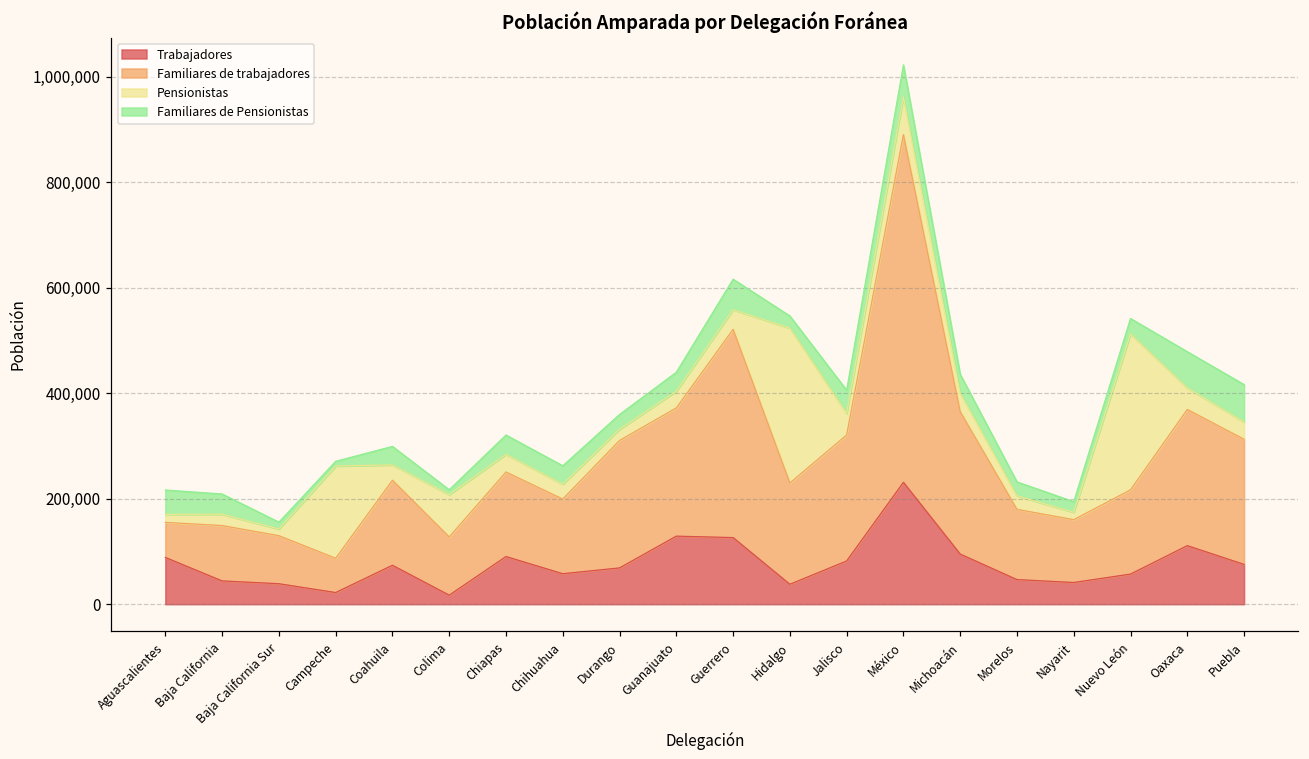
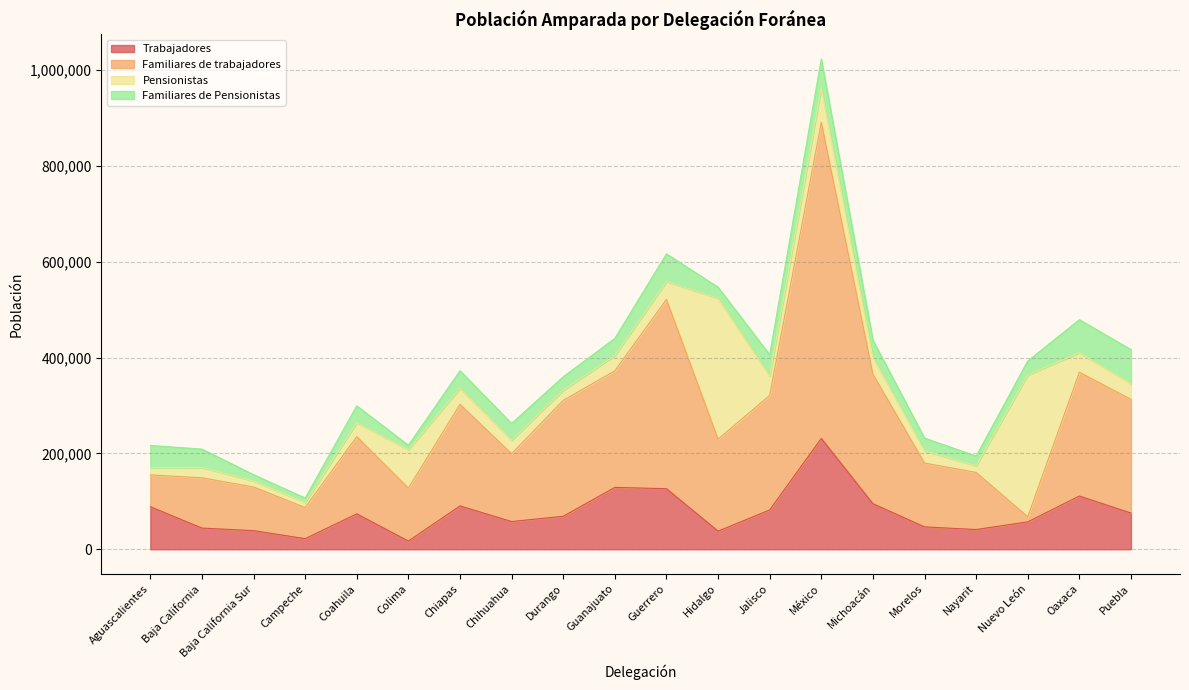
Pensionistas, Campeche: 170,000 -> 10,000
Familiares de trabajadores, Chiapas: 160,000 -> 210,000
Familiares de trabajadores, Nuevo León: 160,000 -> 10,000
